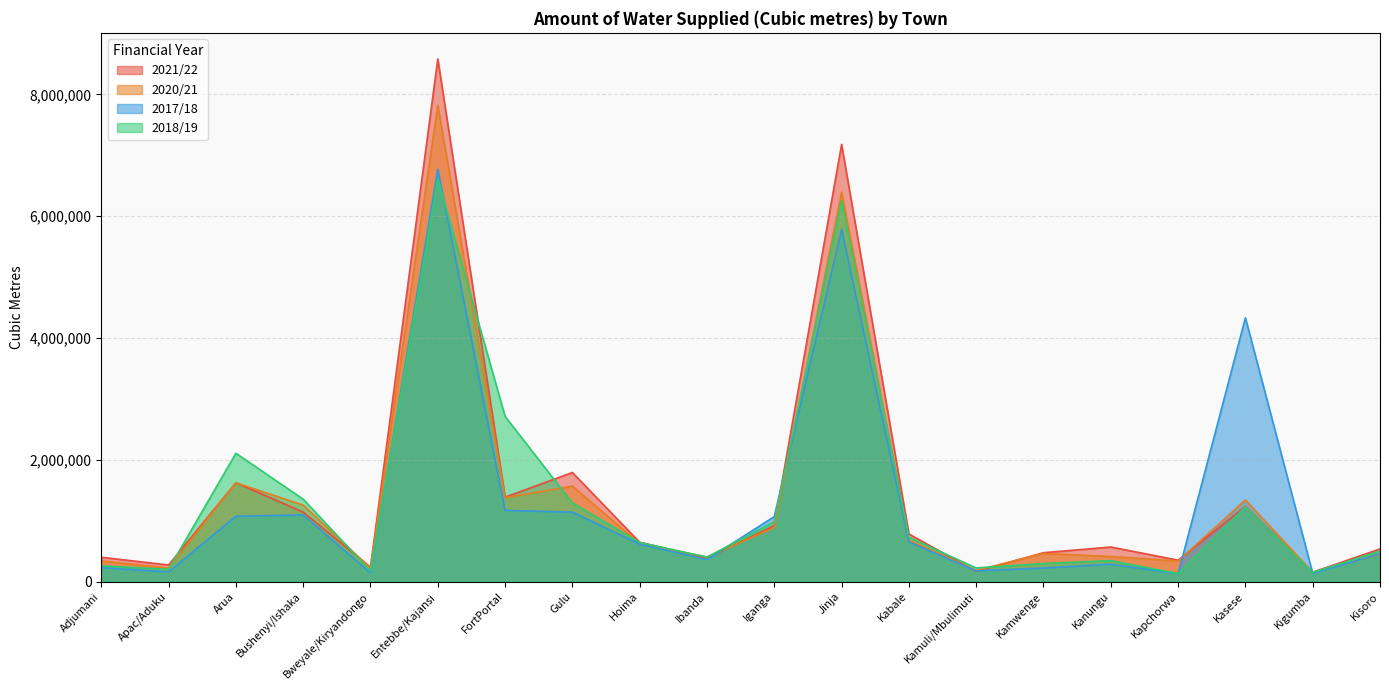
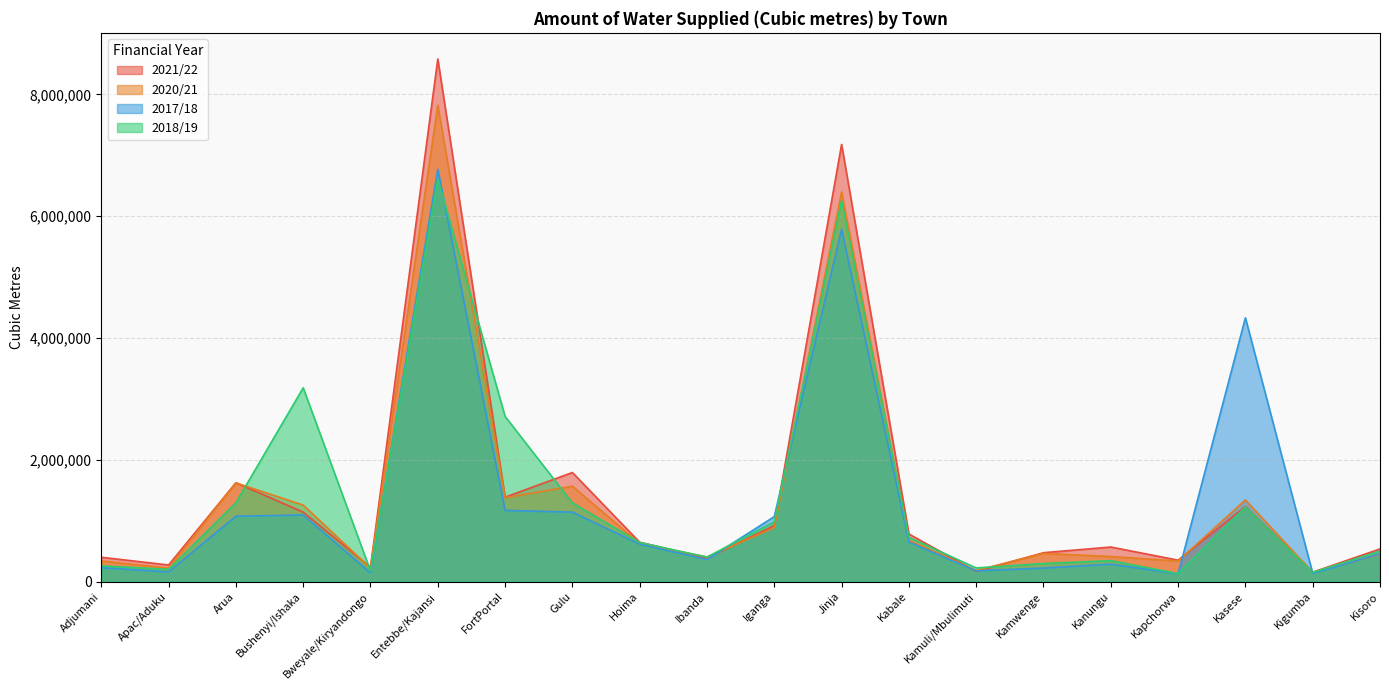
2018/19, Arua: 2,100,000 -> 1,300,000
2018/19, Bushenyi/Ishaka: 1,400,000 -> 3,200,000
